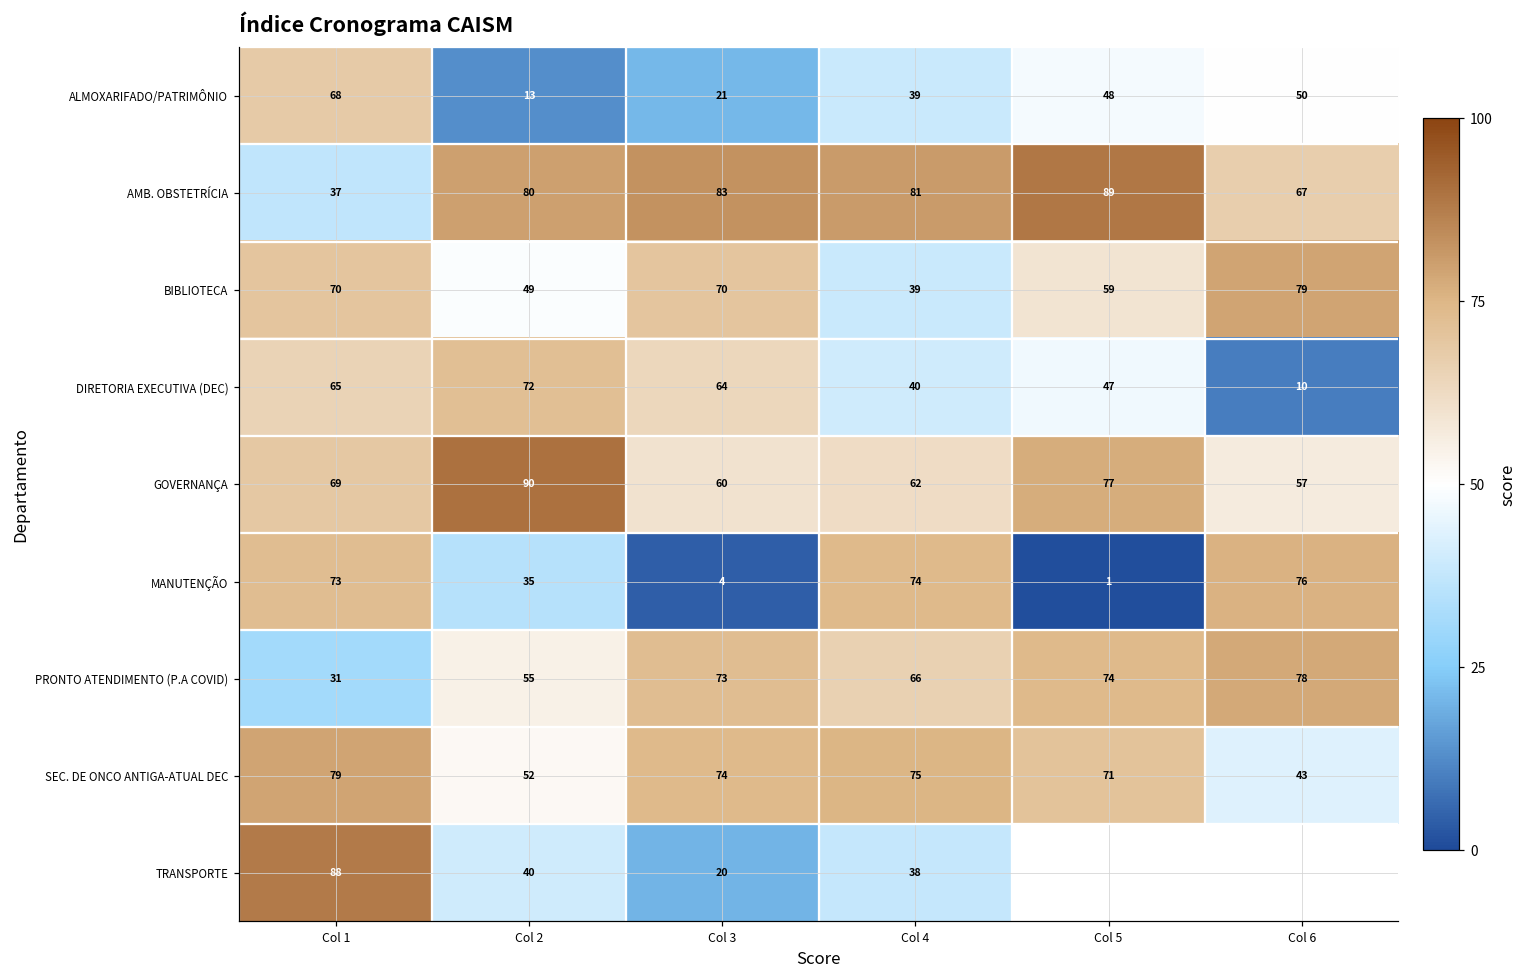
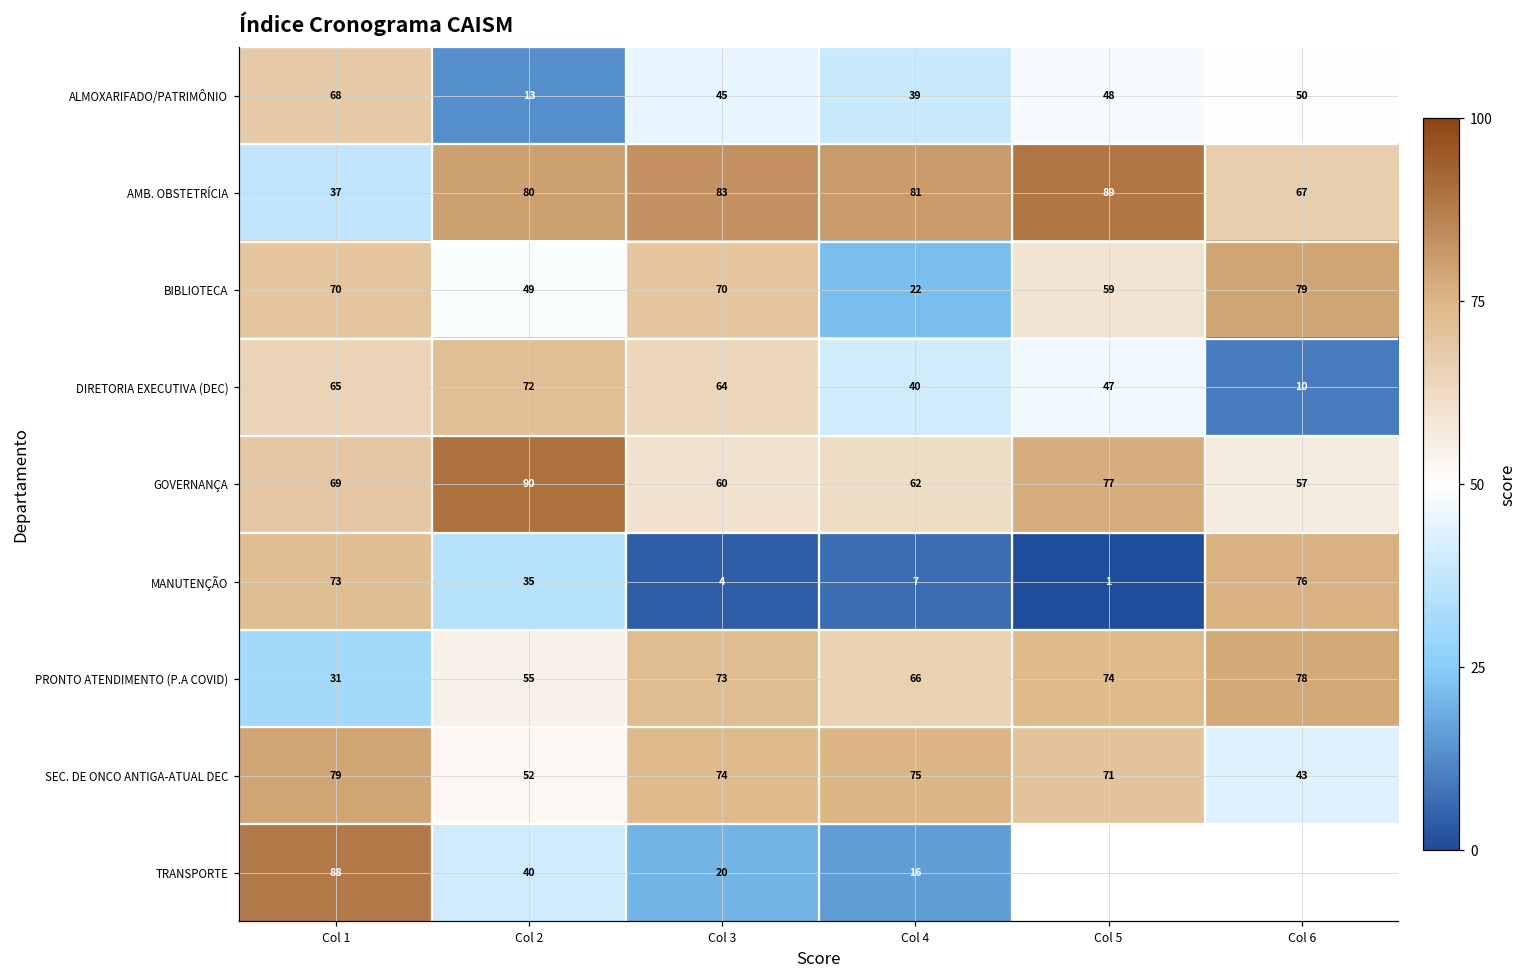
ALMOXARIFADO/PATRIMÔNIO, Col 3: 21 -> 45
BIBLIOTECA, Col 4: 39 -> 22
MANUTENÇÃO, Col 4: 74 -> 7
TRANSPORTE, Col 4: 38 -> 16
